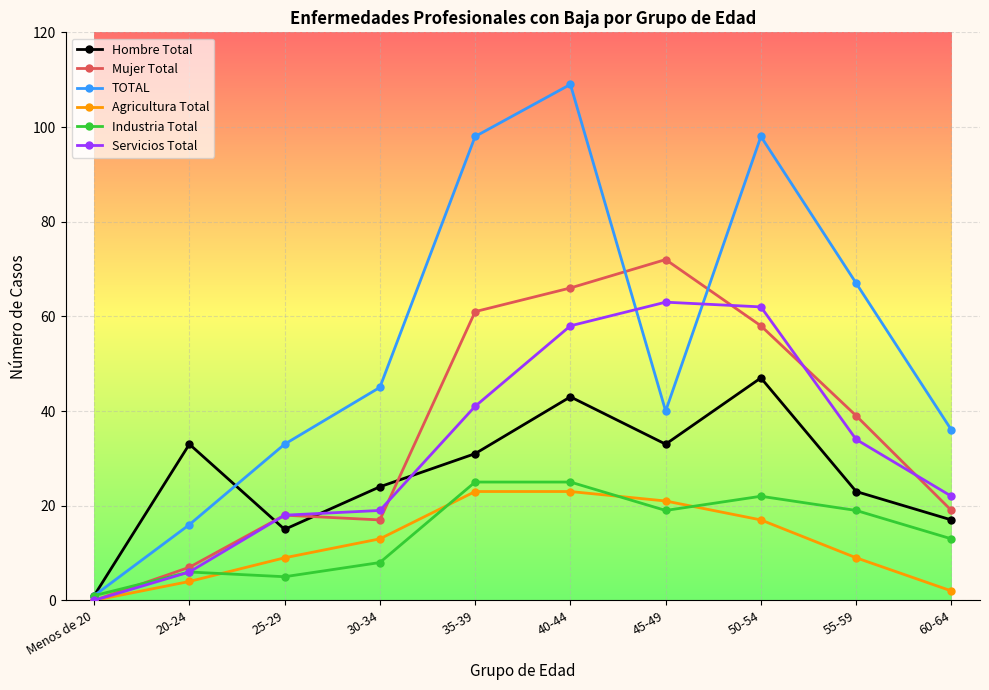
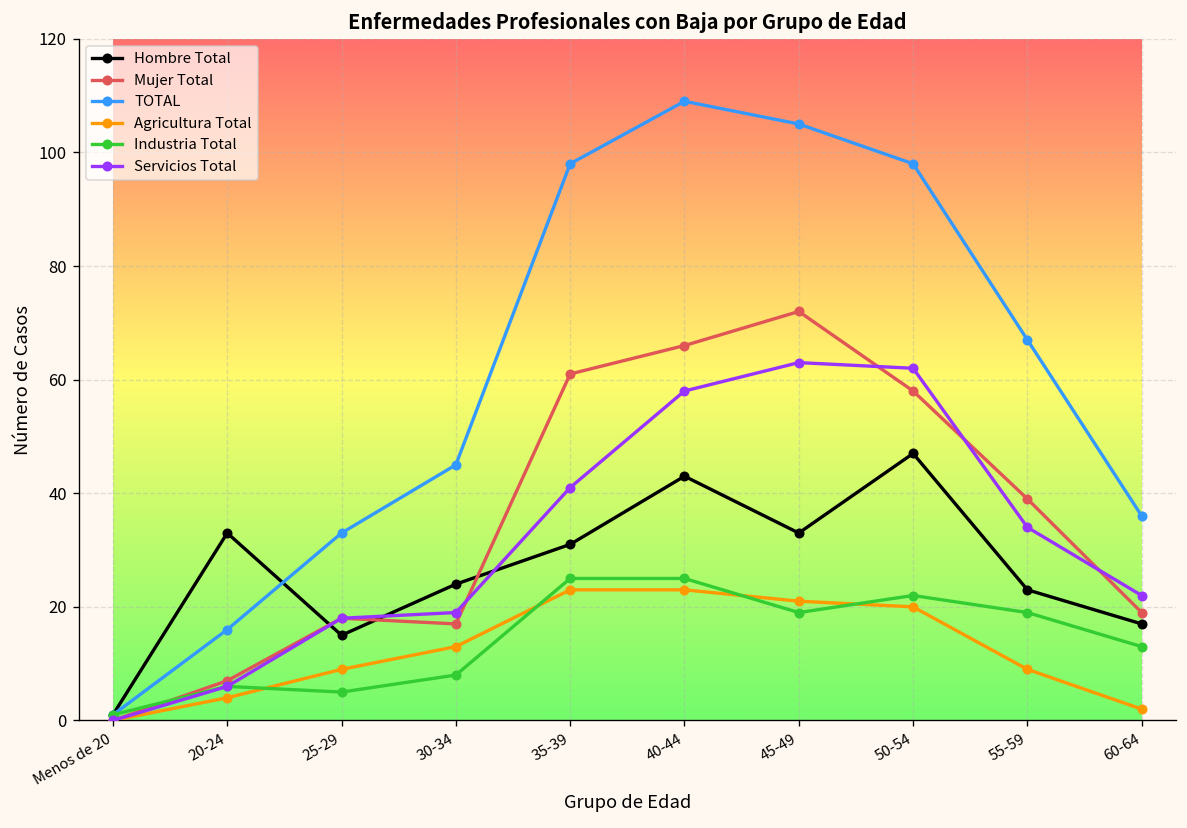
TOTAL, 45-49: 40 -> 105
Agricultura Total, 50-54: 17 -> 20
